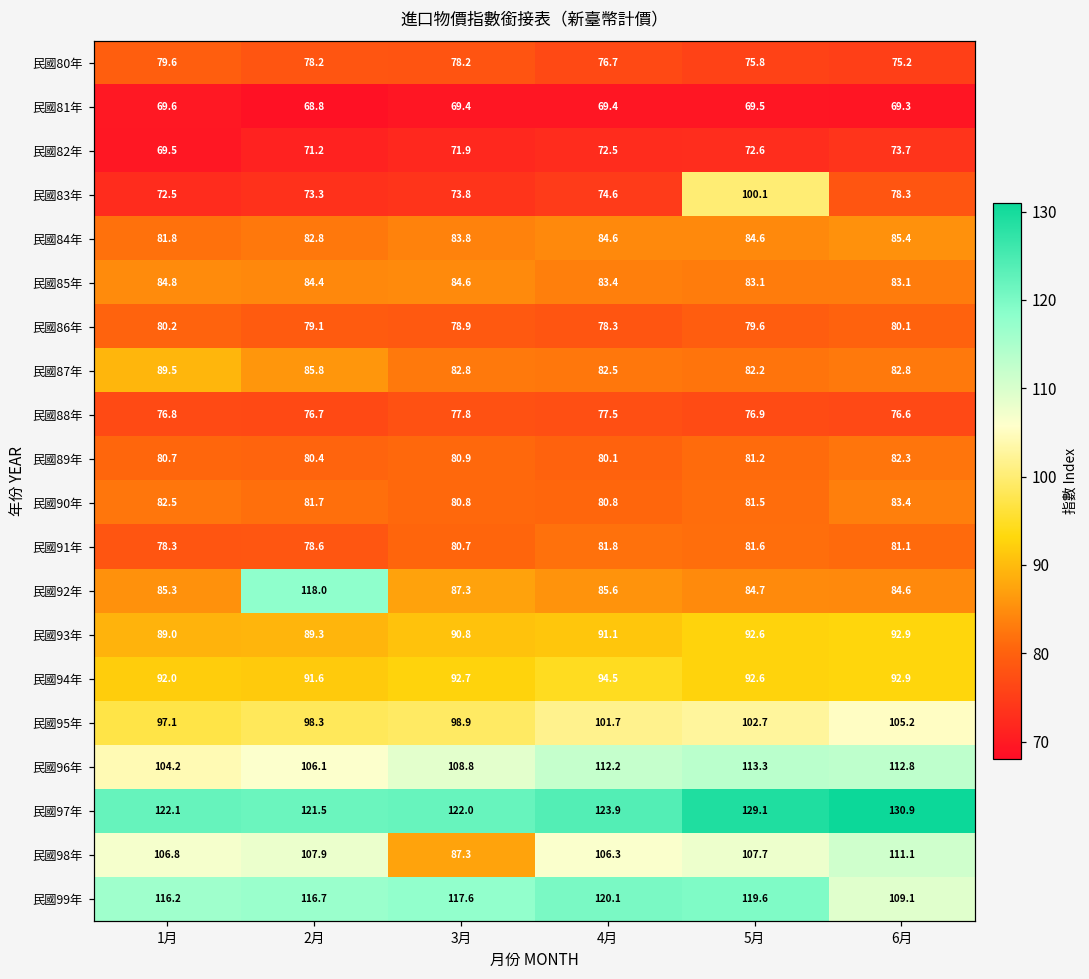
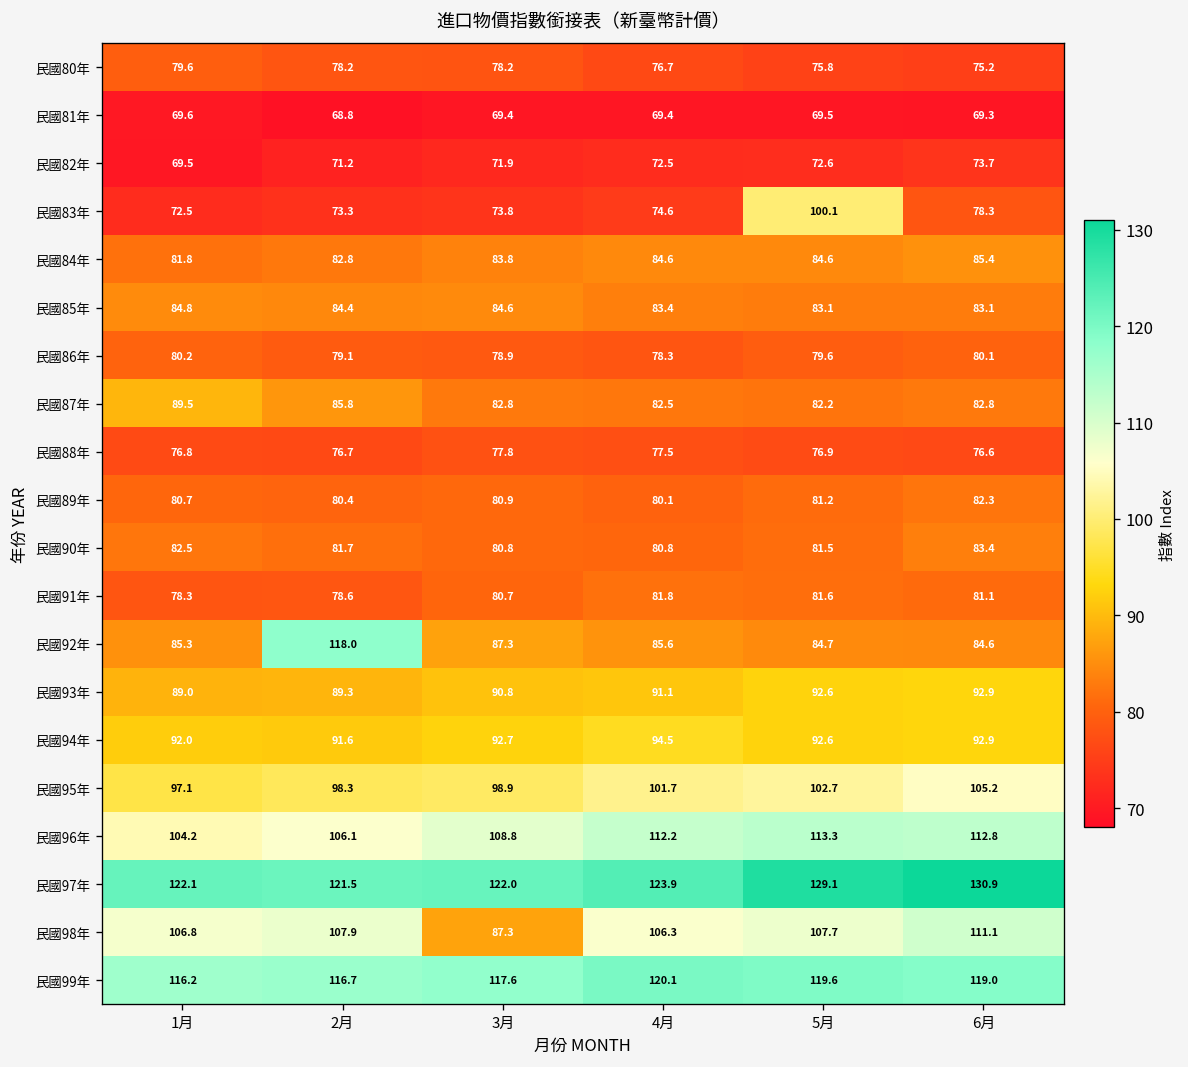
民國99年, 6月: 109.1 -> 119.0
